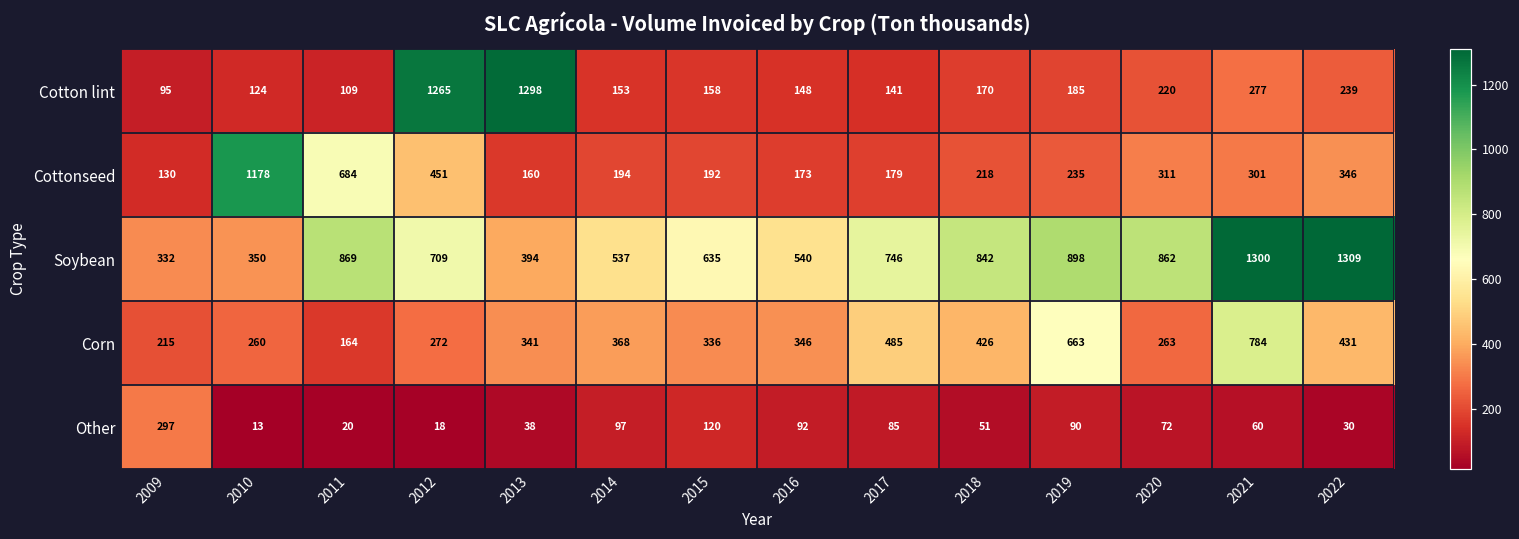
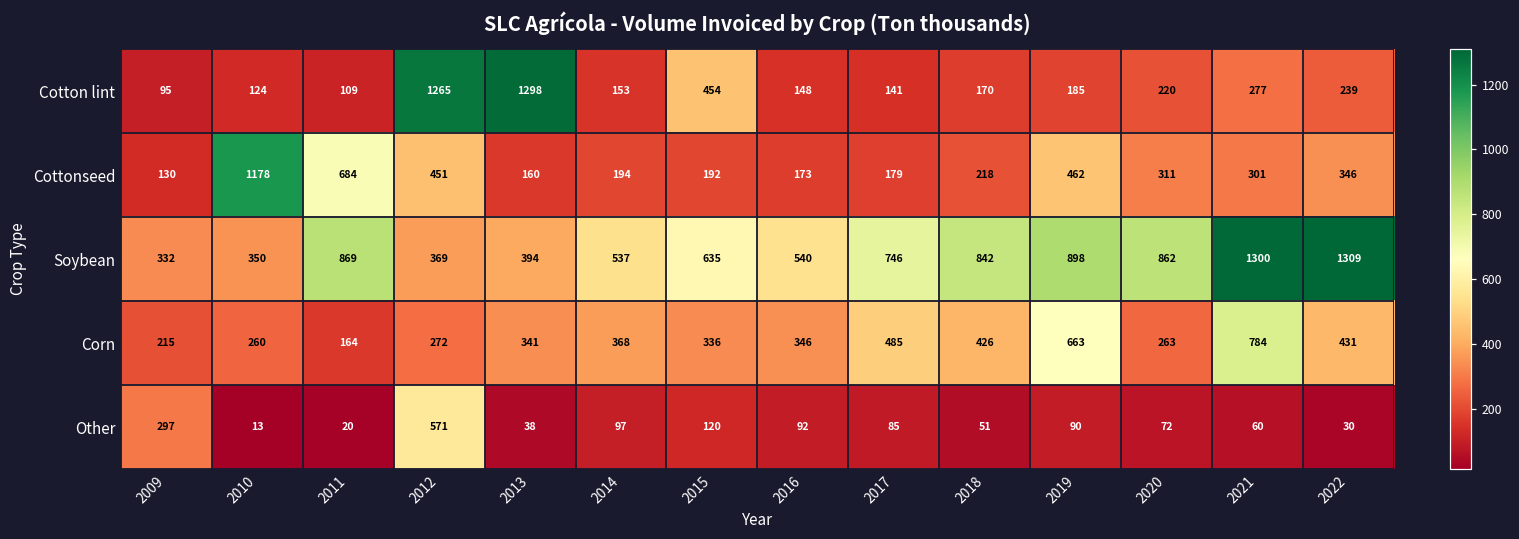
Cotton lint, 2015: 158 -> 454
Cottonseed, 2019: 235 -> 462
Soybean, 2012: 709 -> 369
Other, 2012: 18 -> 571
